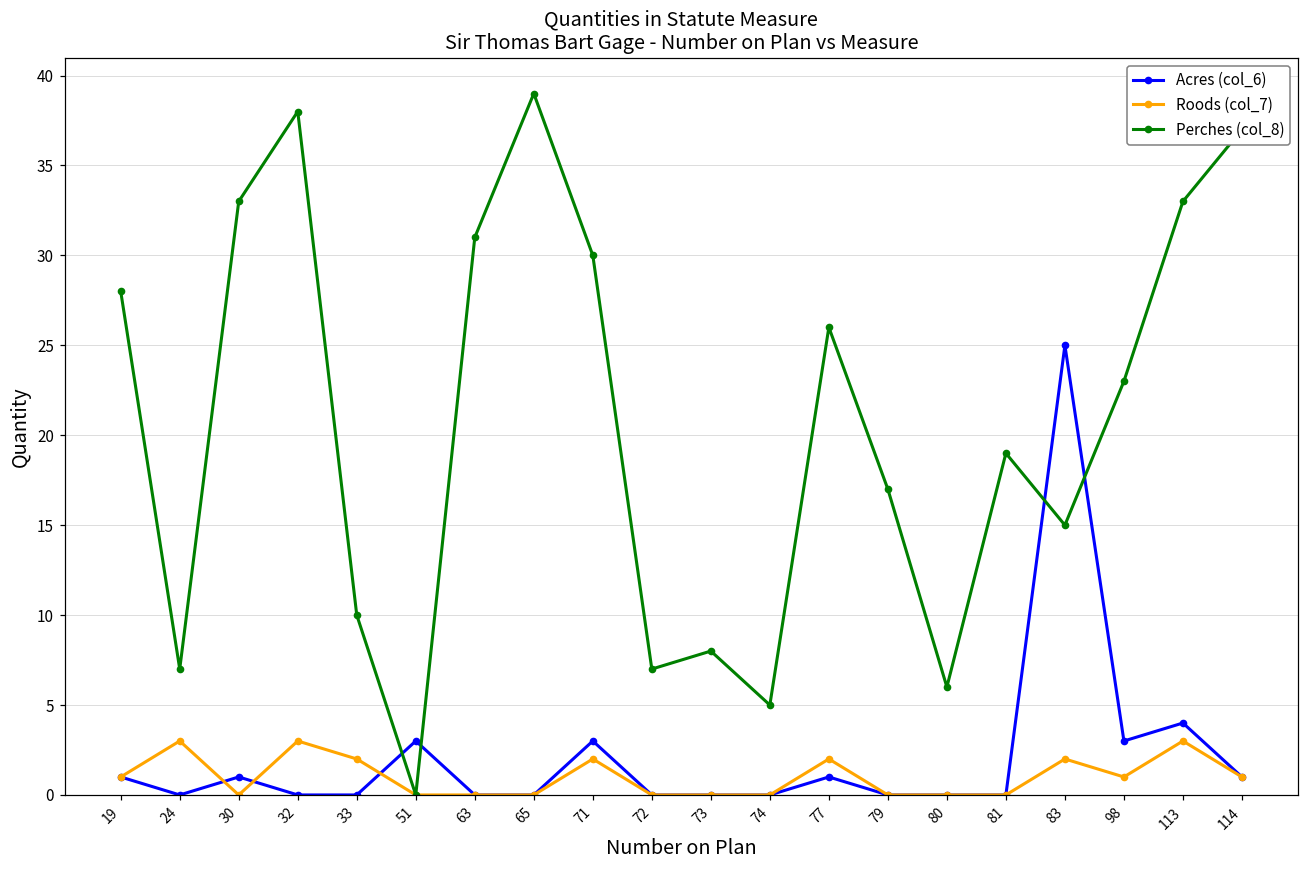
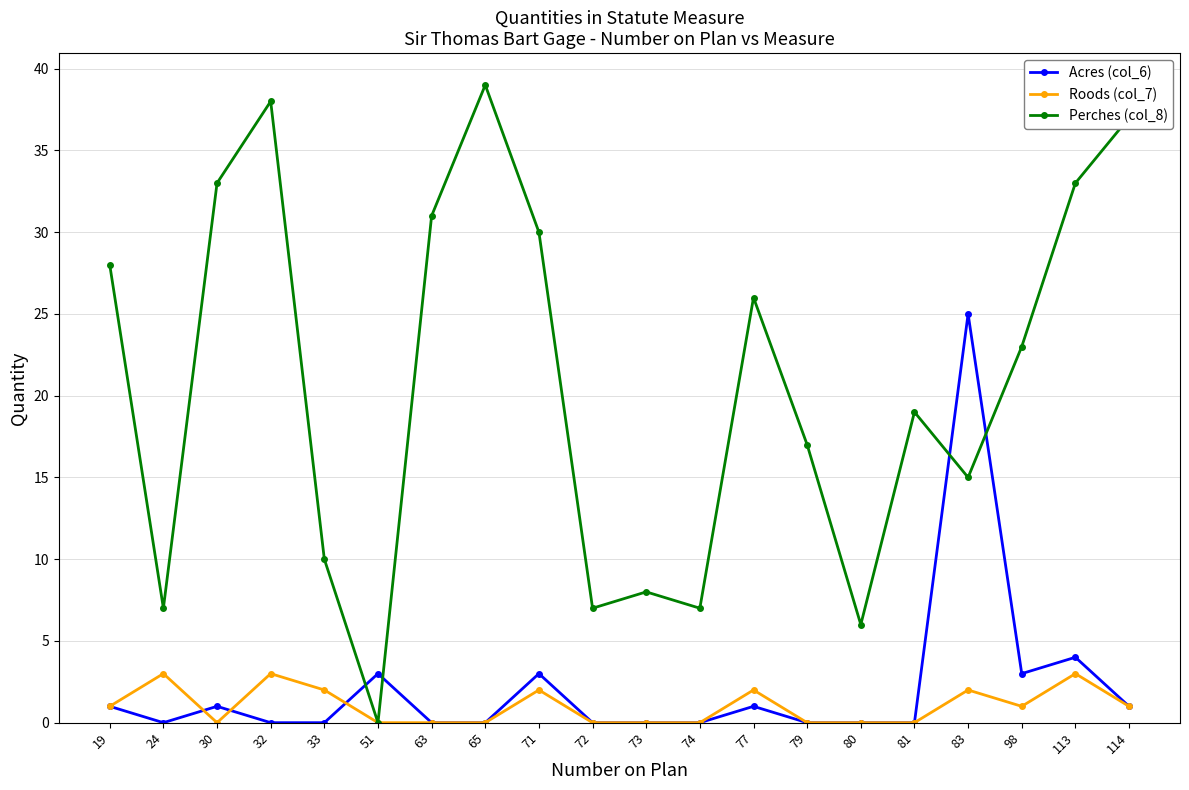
Perches (col_8), 74: 5 -> 7
